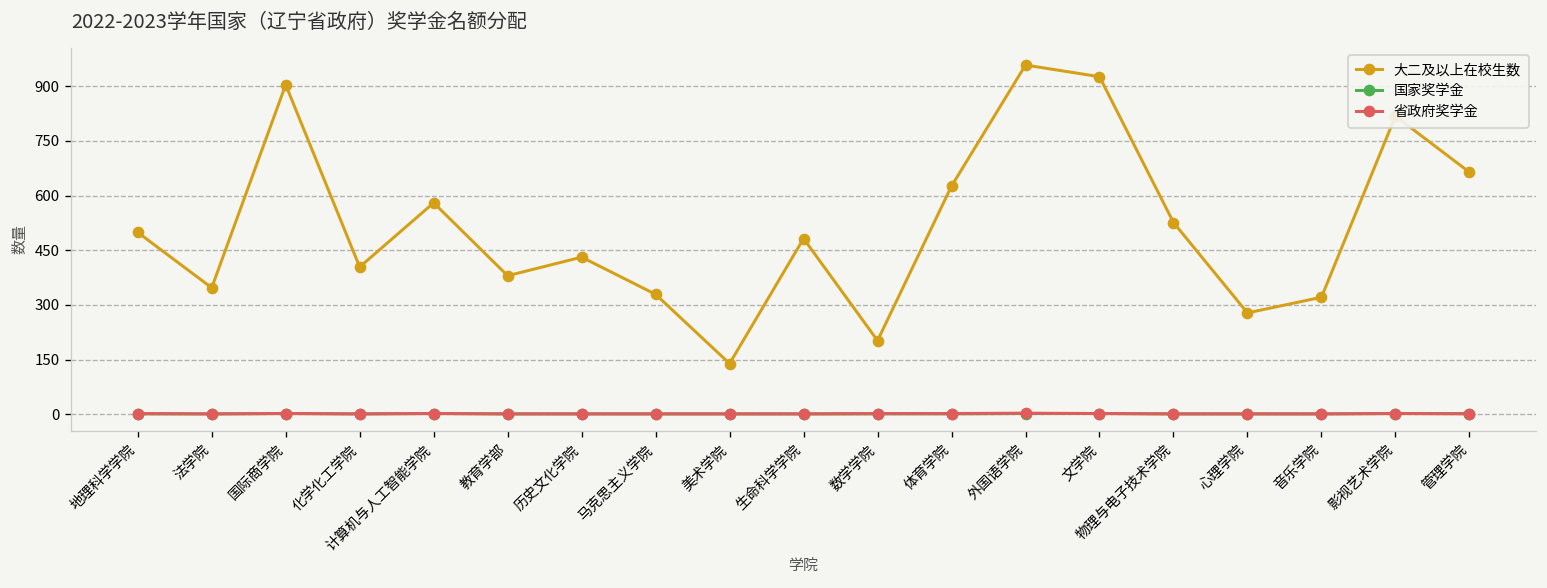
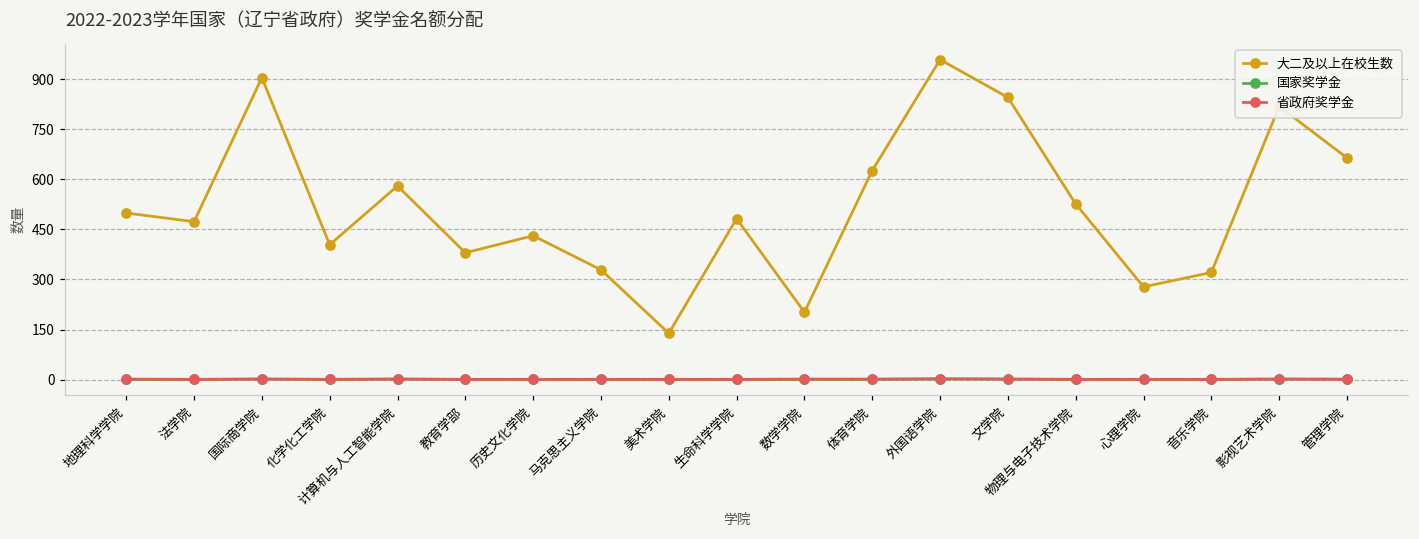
大二及以上在校生数, 法学院: 350 -> 470
大二及以上在校生数, 文学院: 930 -> 850
